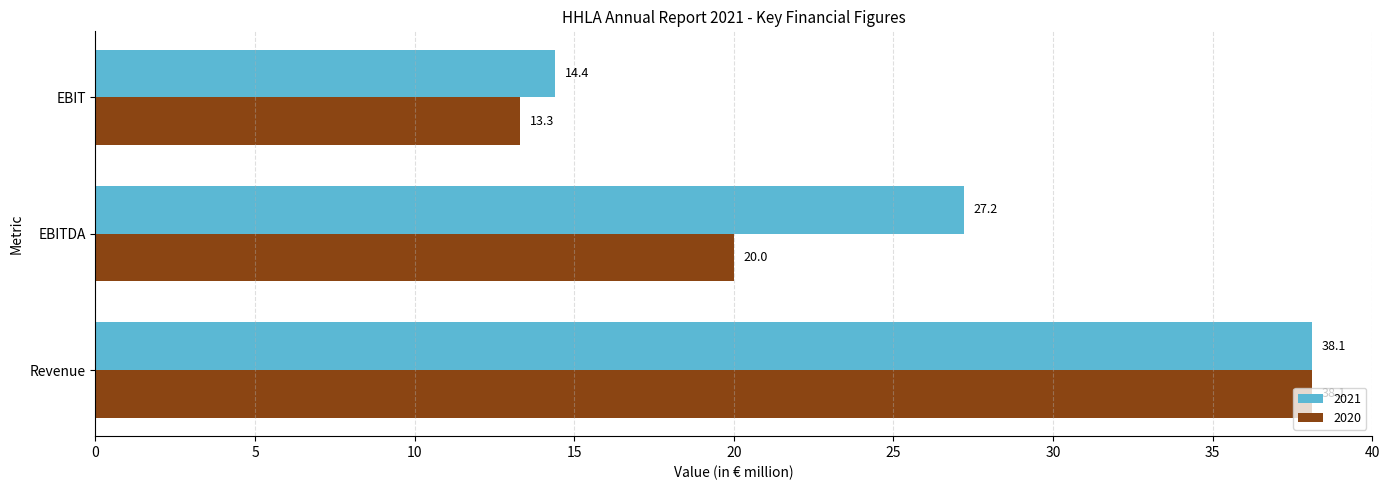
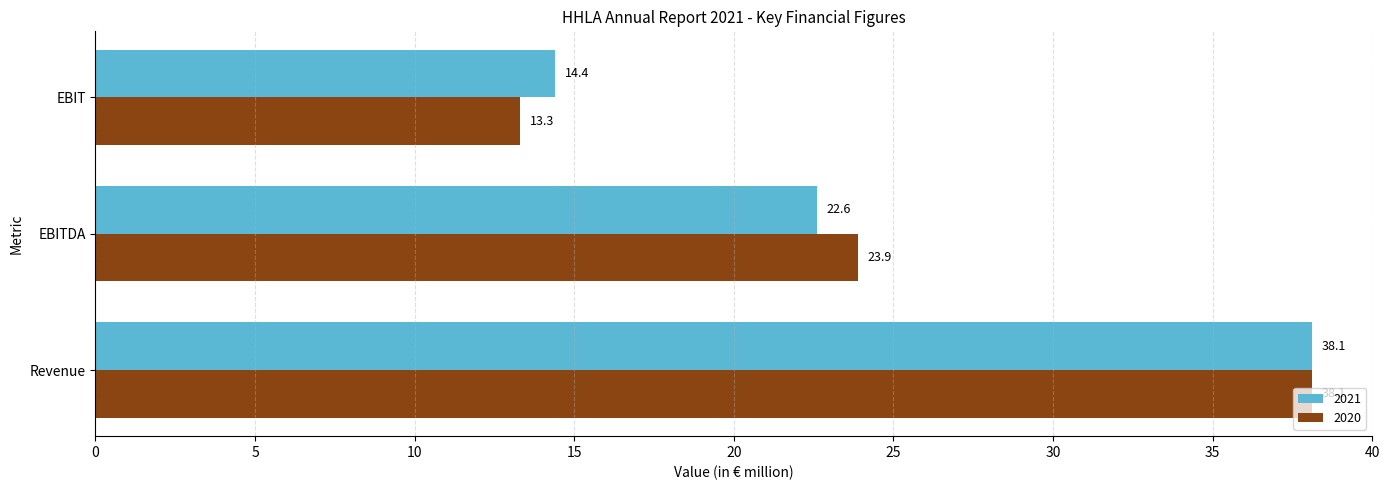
2021, EBITDA: 27.2 -> 22.6
2020, EBITDA: 20.0 -> 23.9
